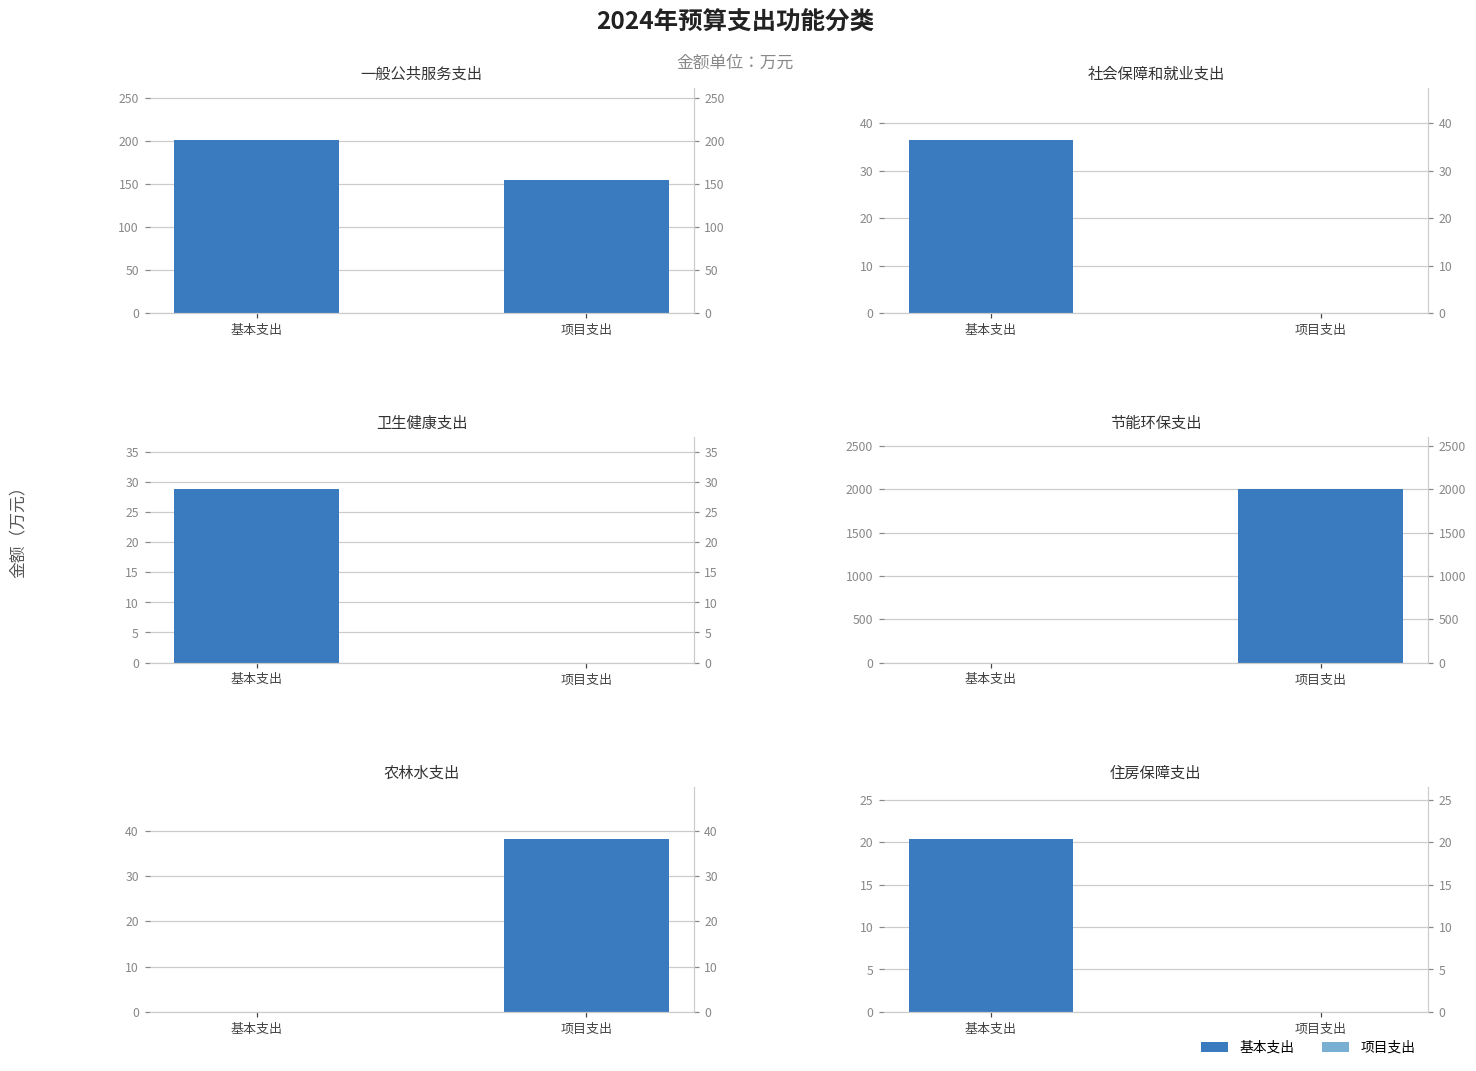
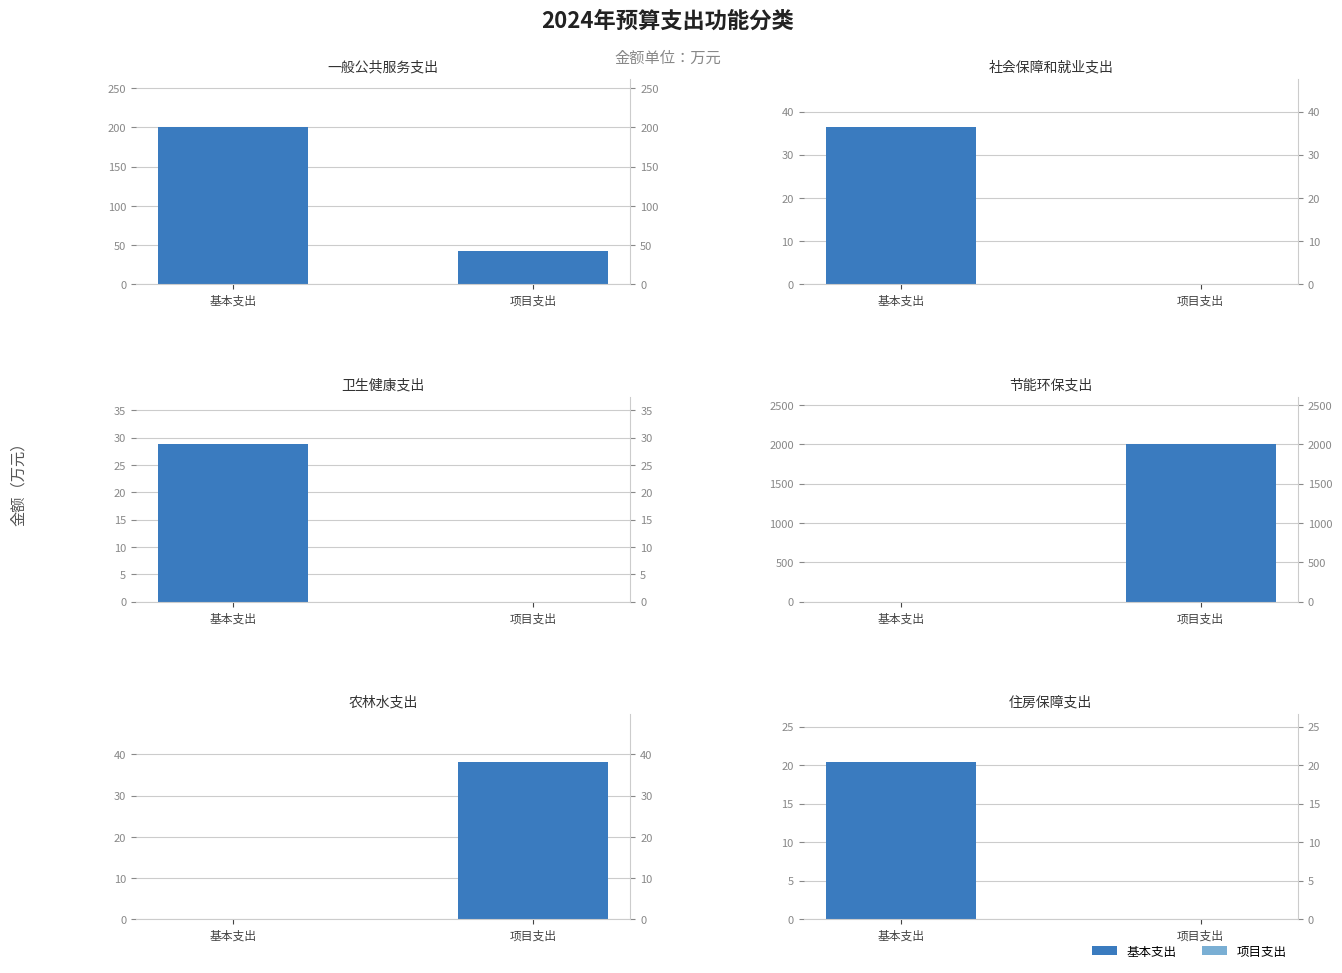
一般公共服务支出, 项目支出: 150 -> 40
